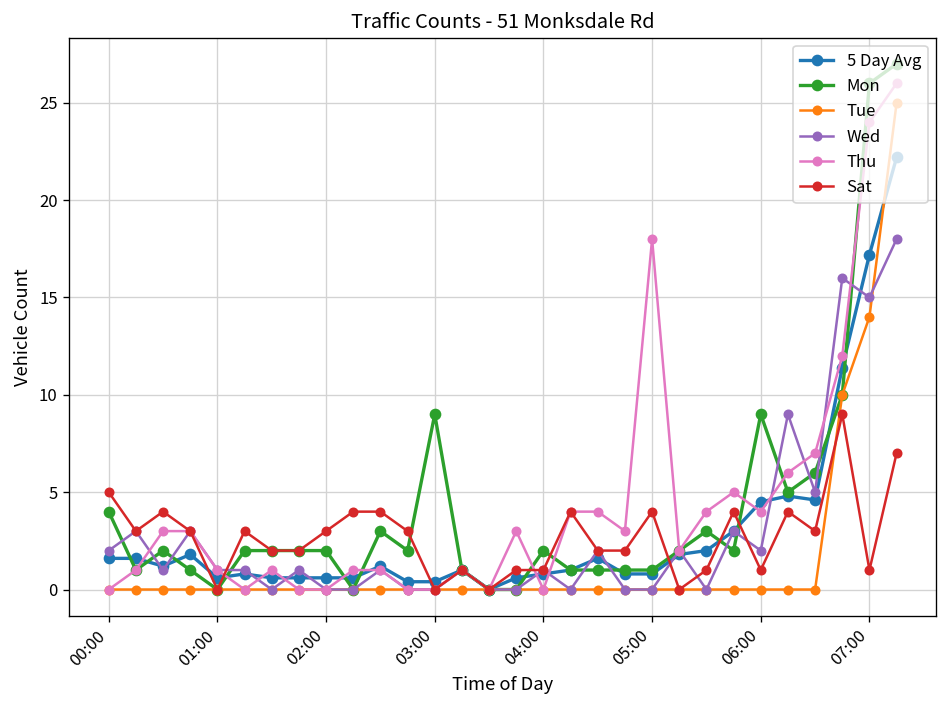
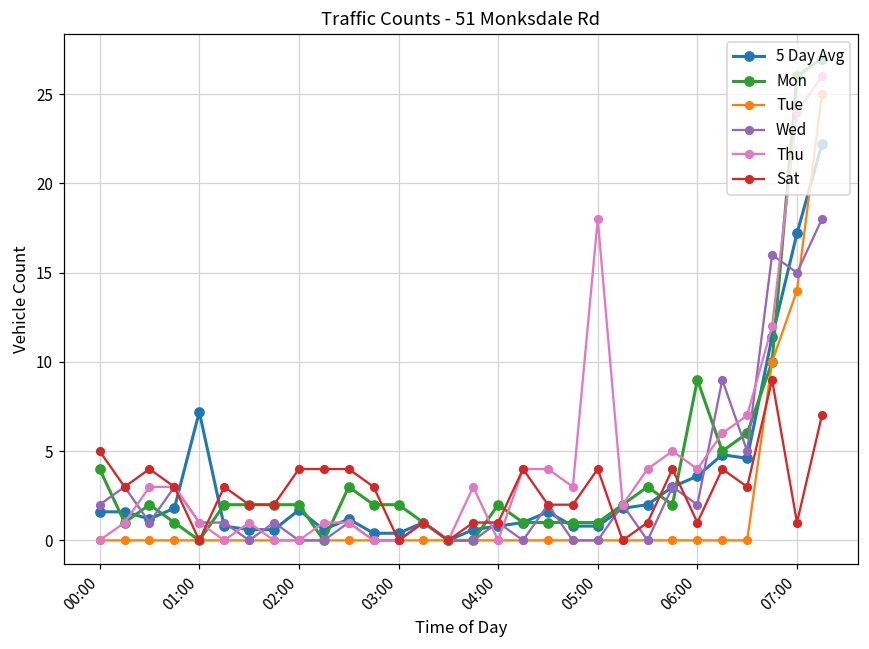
5 Day Avg, 01:00: 0.6 -> 7.2
5 Day Avg, 02:00: 0.6 -> 1.7
Sat, 02:00: 3 -> 4
Mon, 03:00: 9 -> 2
5 Day Avg, 06:00: 4.5 -> 3.6
